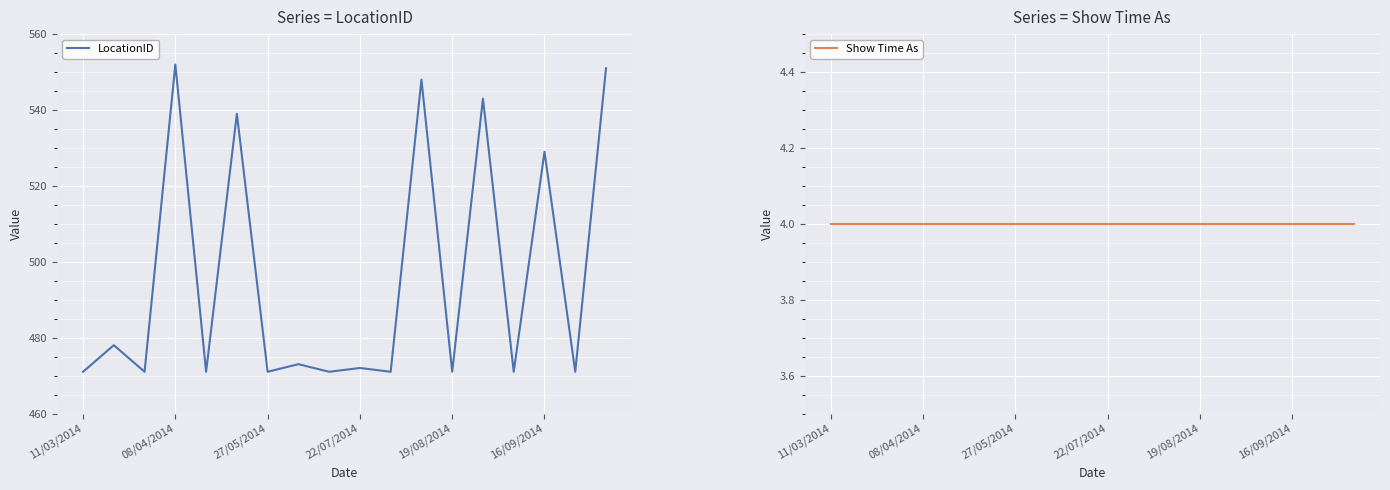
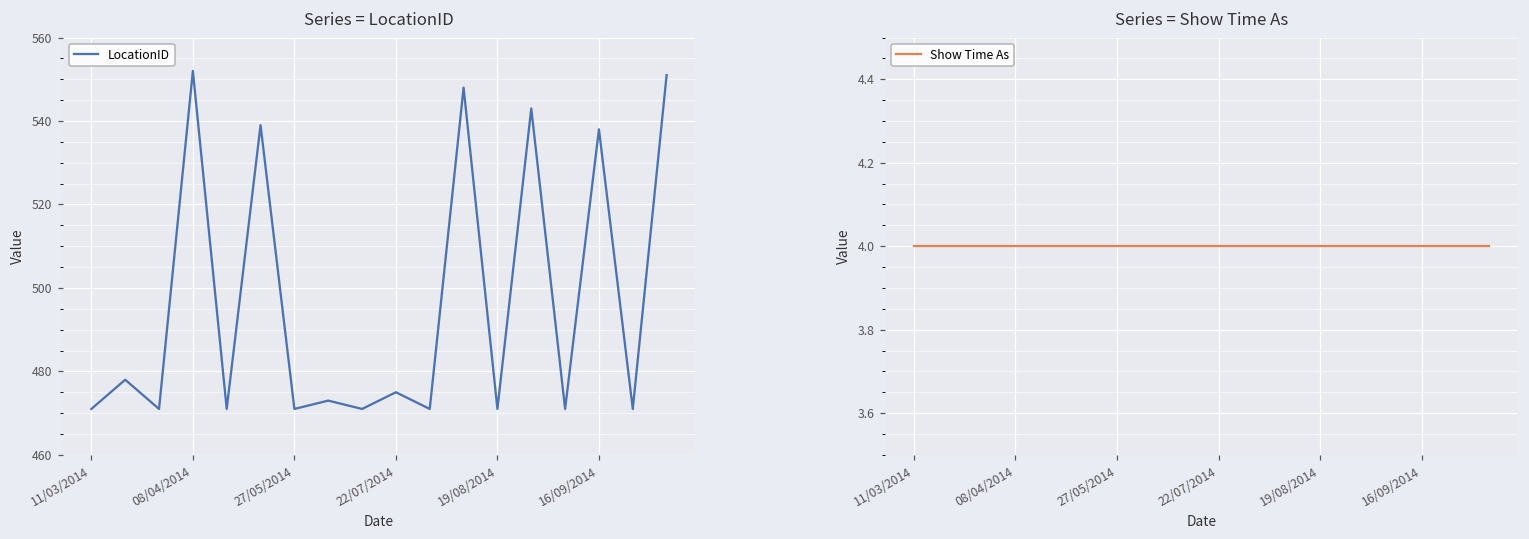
Series = LocationID, 22/07/2014: 472 -> 475
Series = LocationID, 16/09/2014: 529 -> 538
